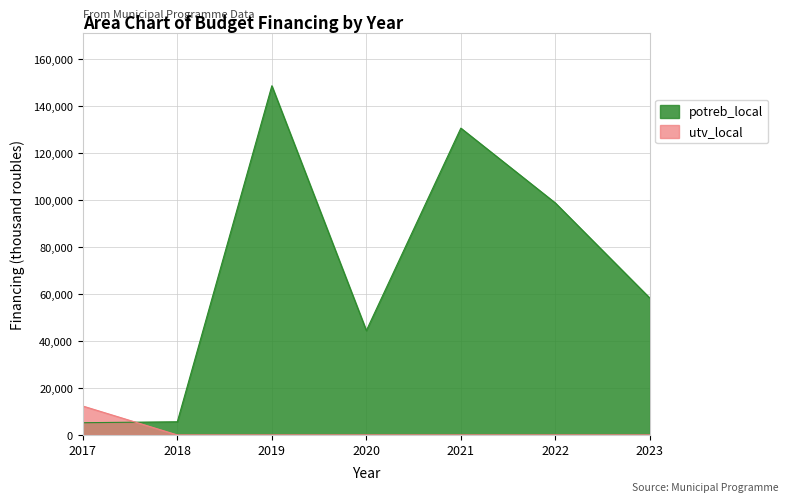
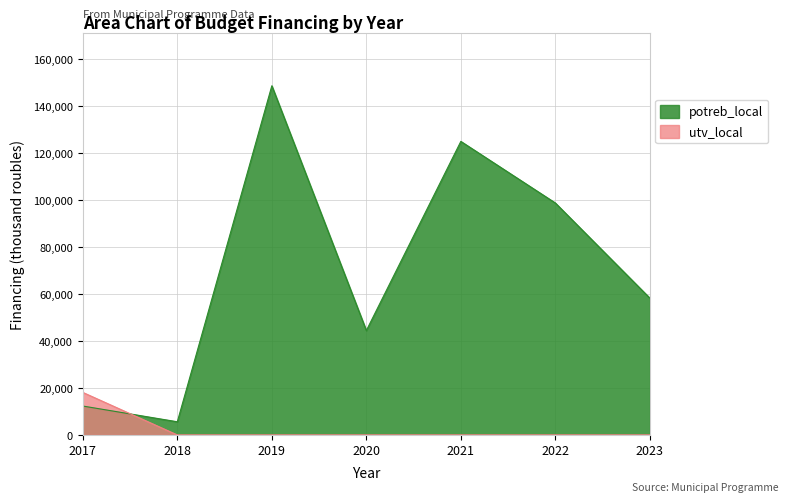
potreb_local, 2017: 5,000 -> 12,000
utv_local, 2017: 12,000 -> 18,000
potreb_local, 2021: 131,000 -> 125,000
